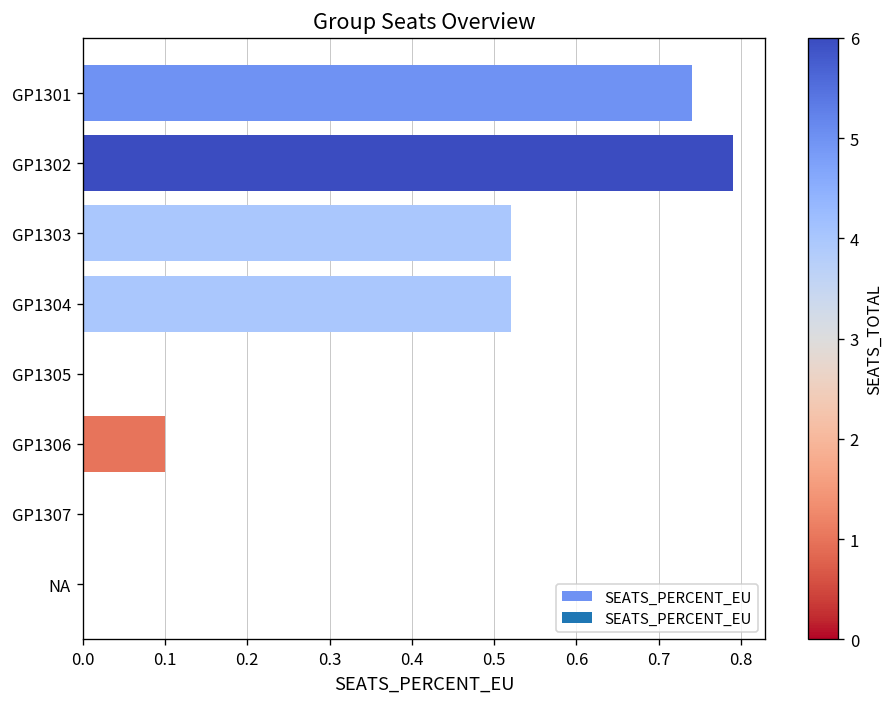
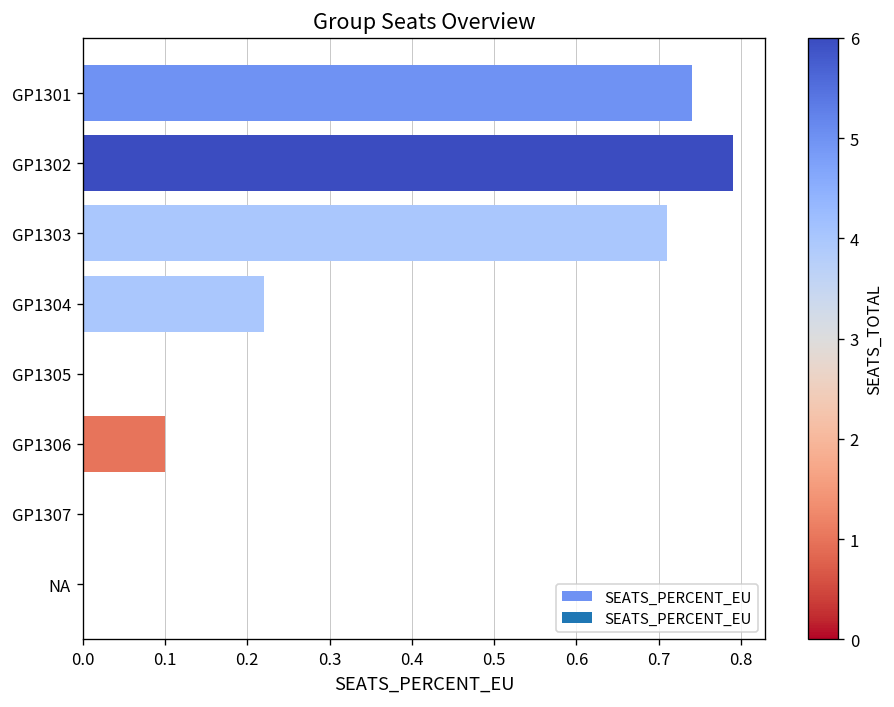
GP1303: 0.52 -> 0.71
GP1304: 0.52 -> 0.22
